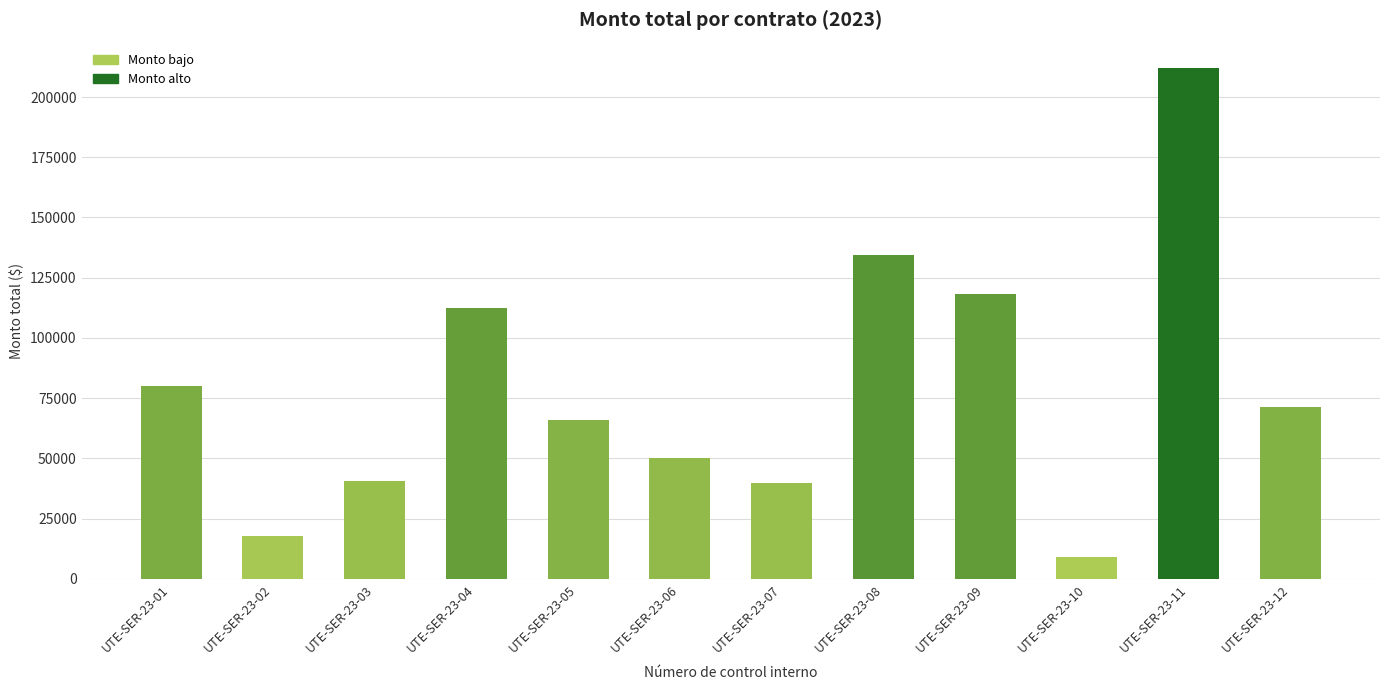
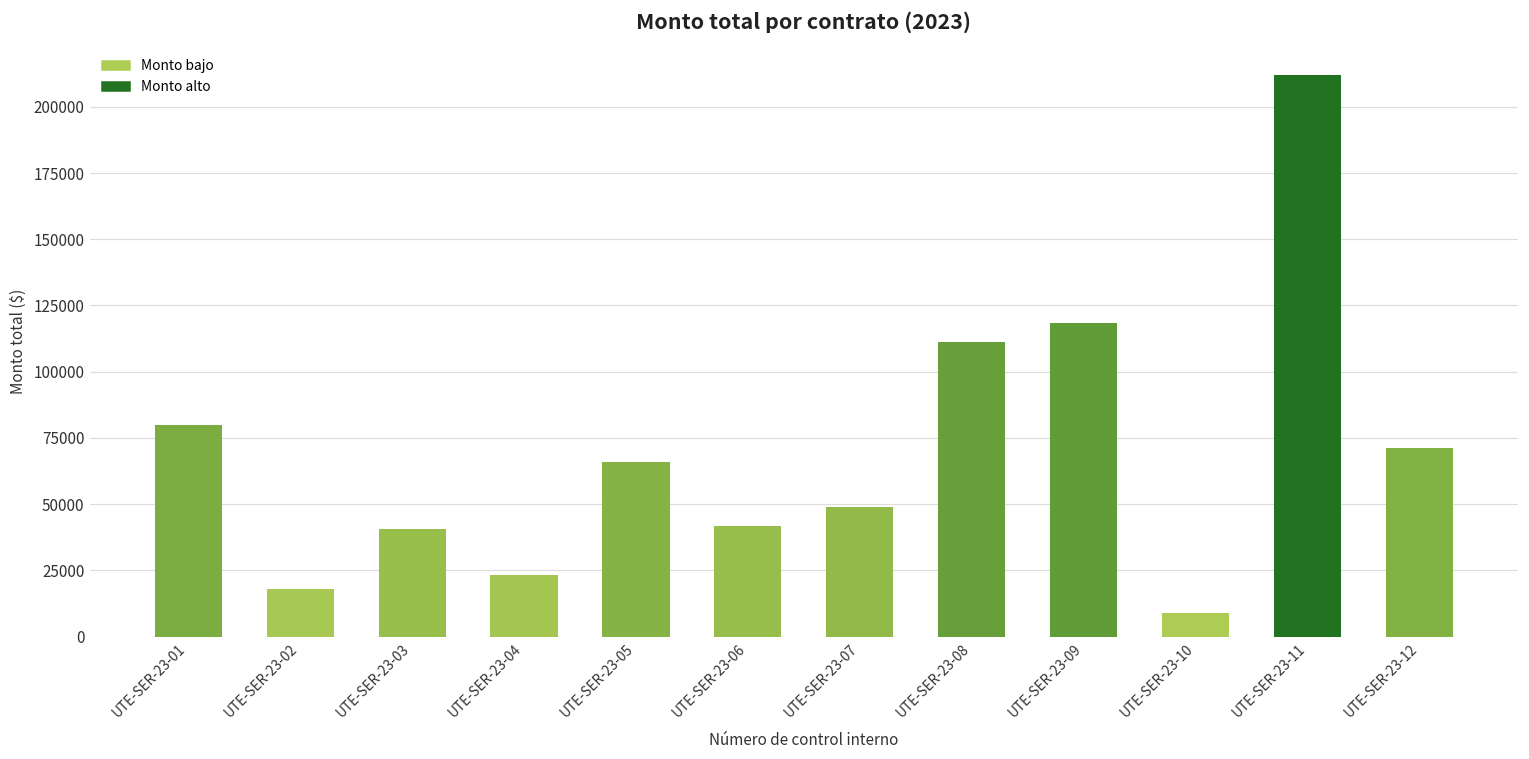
UTE-SER-23-04: 113000 -> 23000
UTE-SER-23-06: 50000 -> 42000
UTE-SER-23-07: 40000 -> 49000
UTE-SER-23-08: 135000 -> 111000
